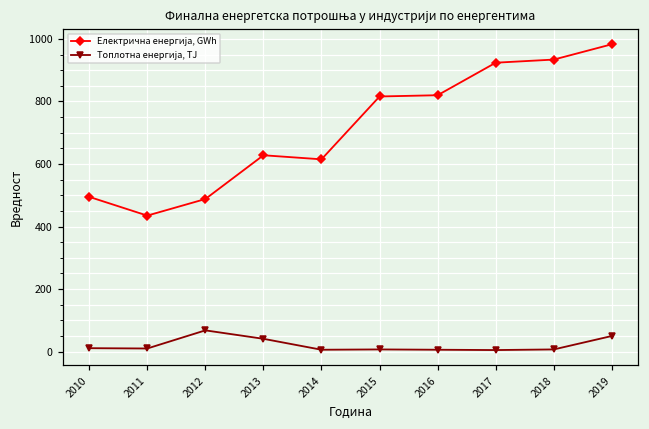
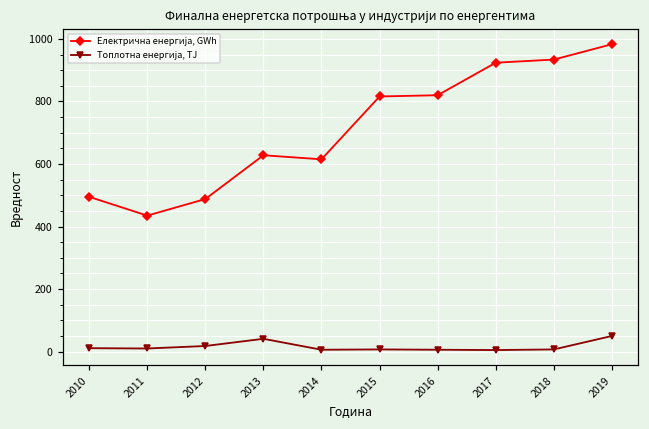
Топлотна енергија, TJ, 2012: 70 -> 20
